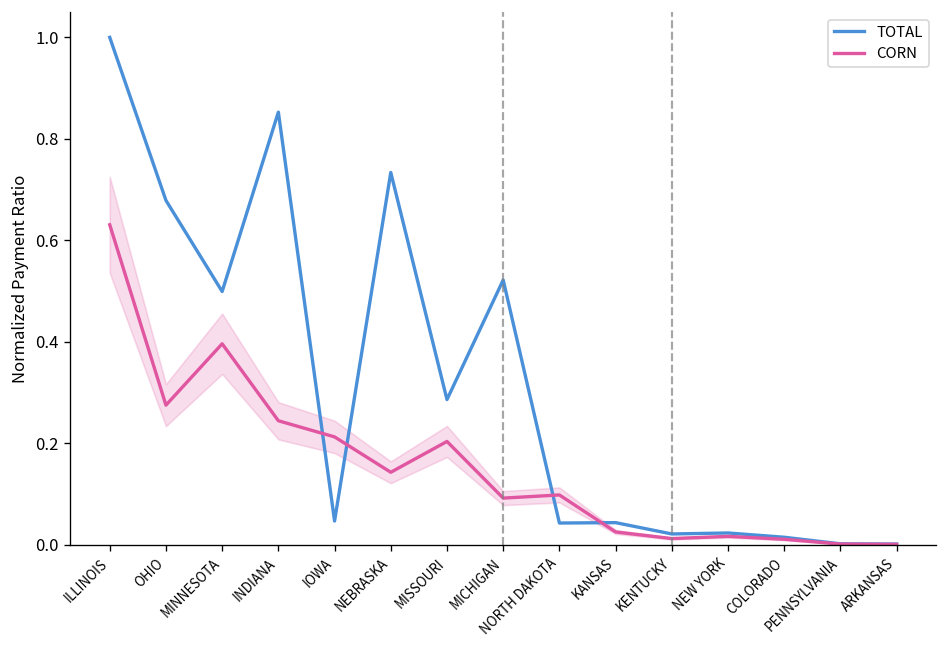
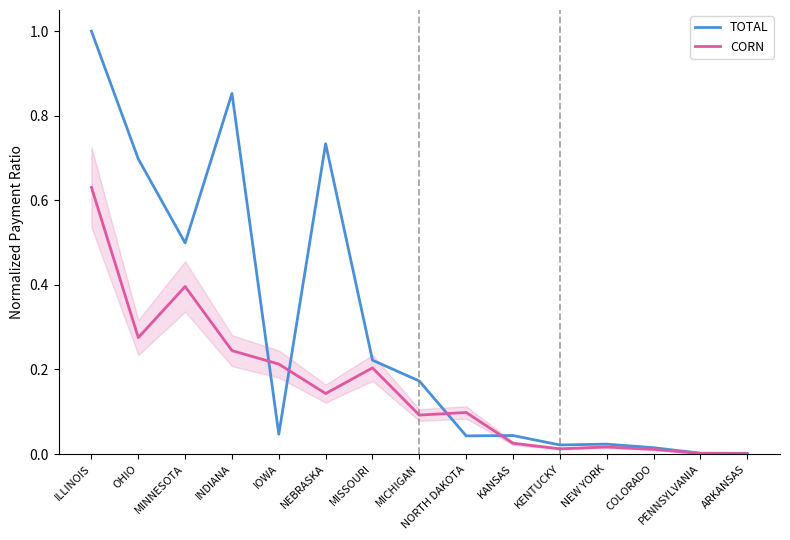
TOTAL, OHIO: 0.68 -> 0.70
TOTAL, MISSOURI: 0.29 -> 0.22
TOTAL, MICHIGAN: 0.52 -> 0.17
